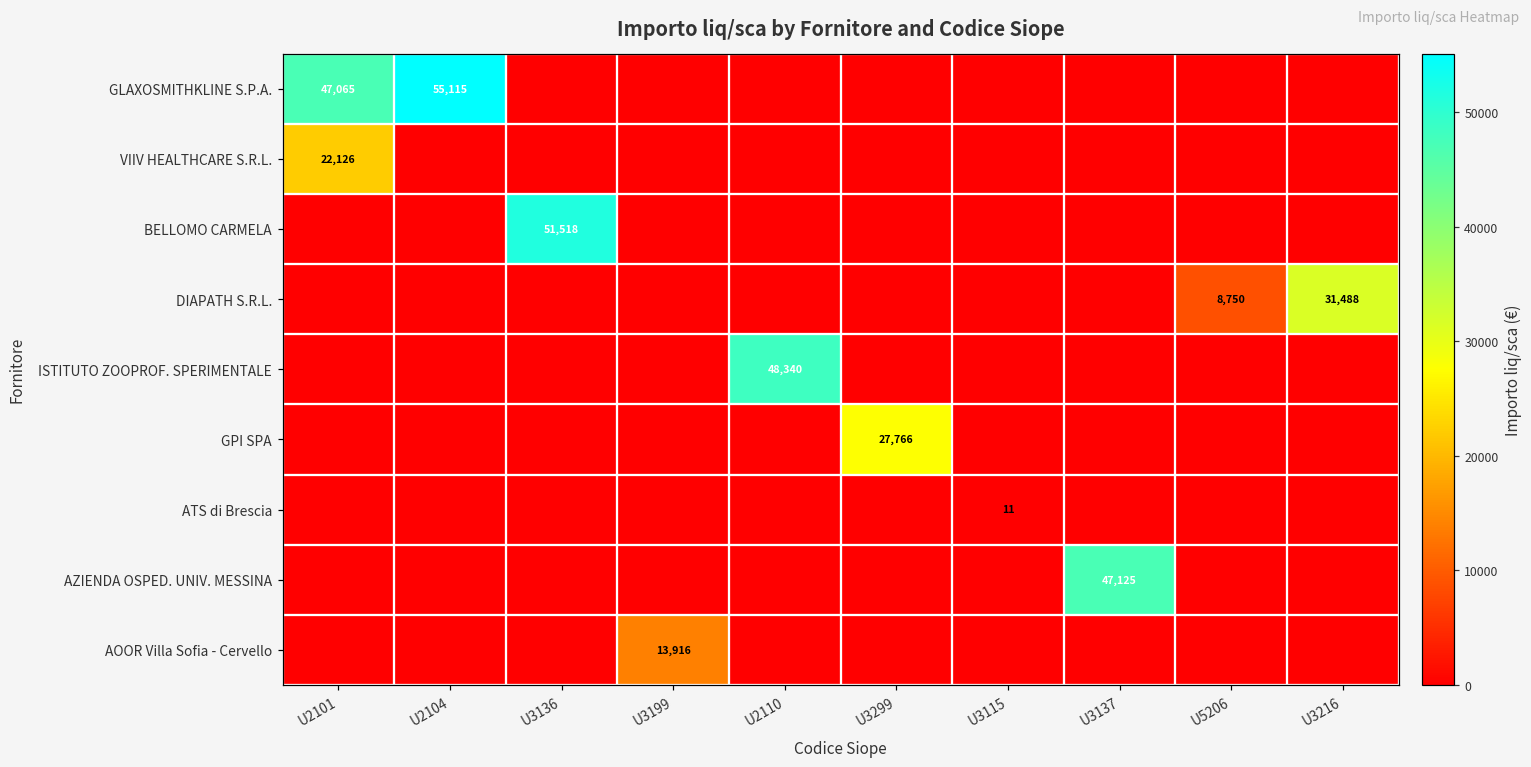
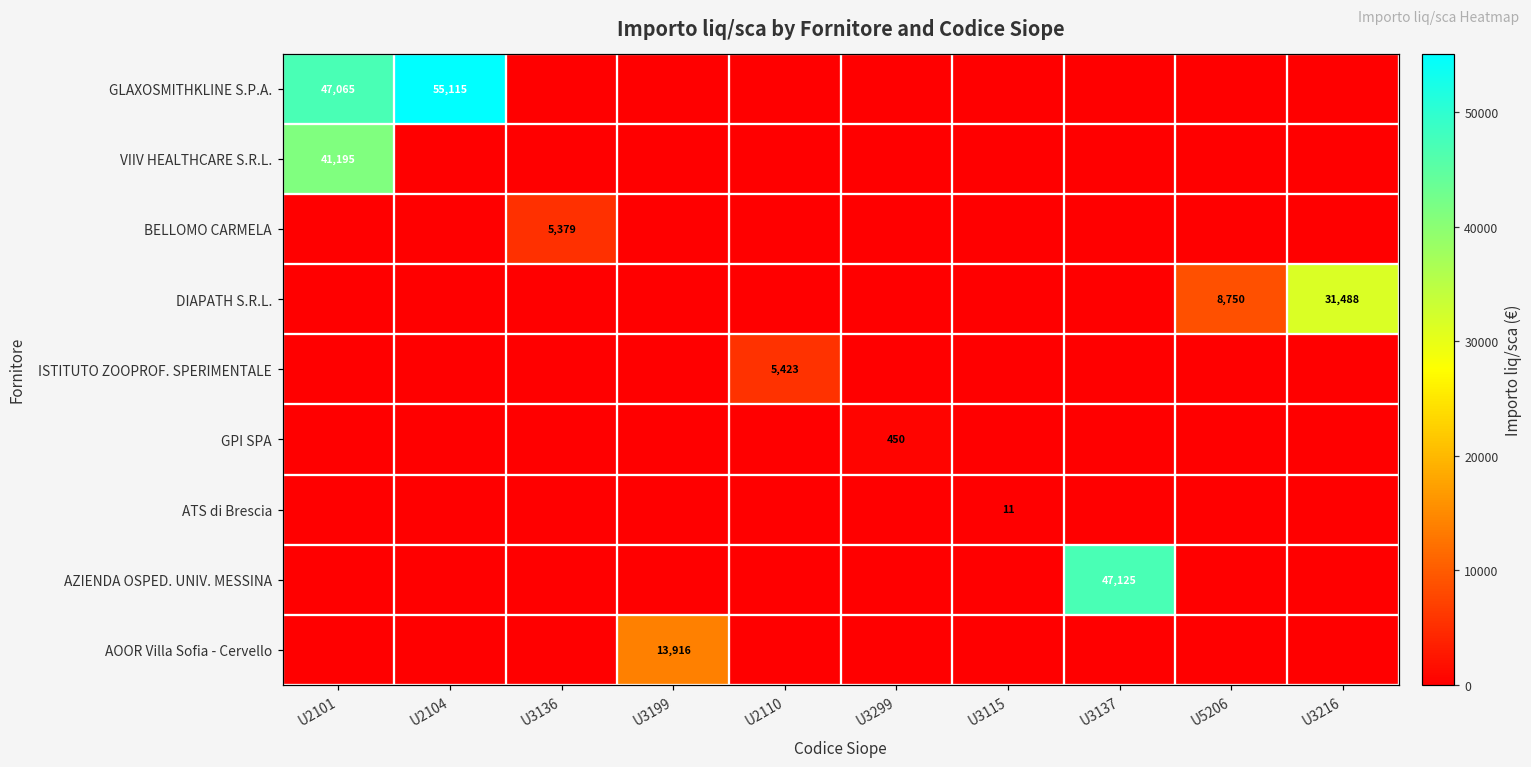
VIIV HEALTHCARE S.R.L., U2101: 22,126 -> 41,195
BELLOMO CARMELA, U3136: 51,518 -> 5,379
ISTITUTO ZOOPROF. SPERIMENTALE, U2110: 48,340 -> 5,423
GPI SPA, U3299: 27,766 -> 450
